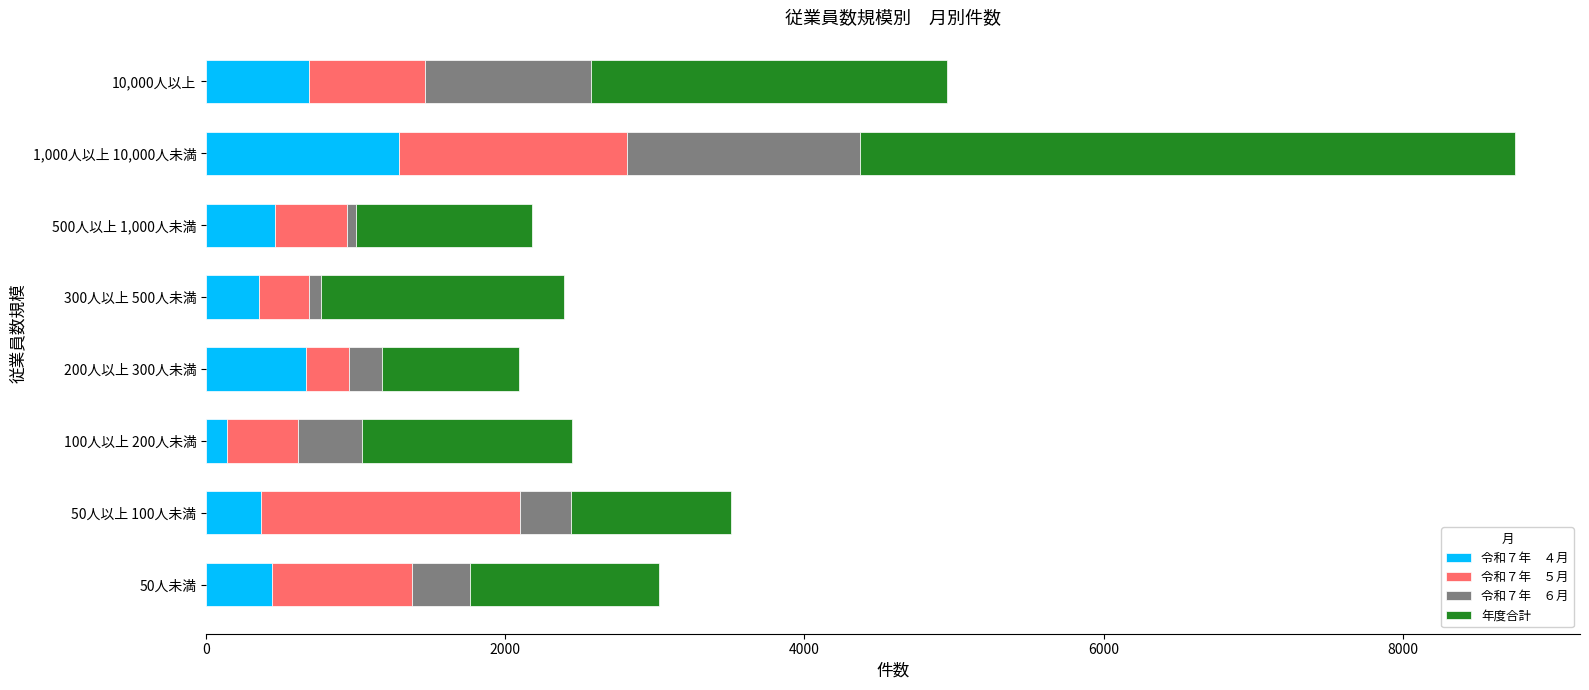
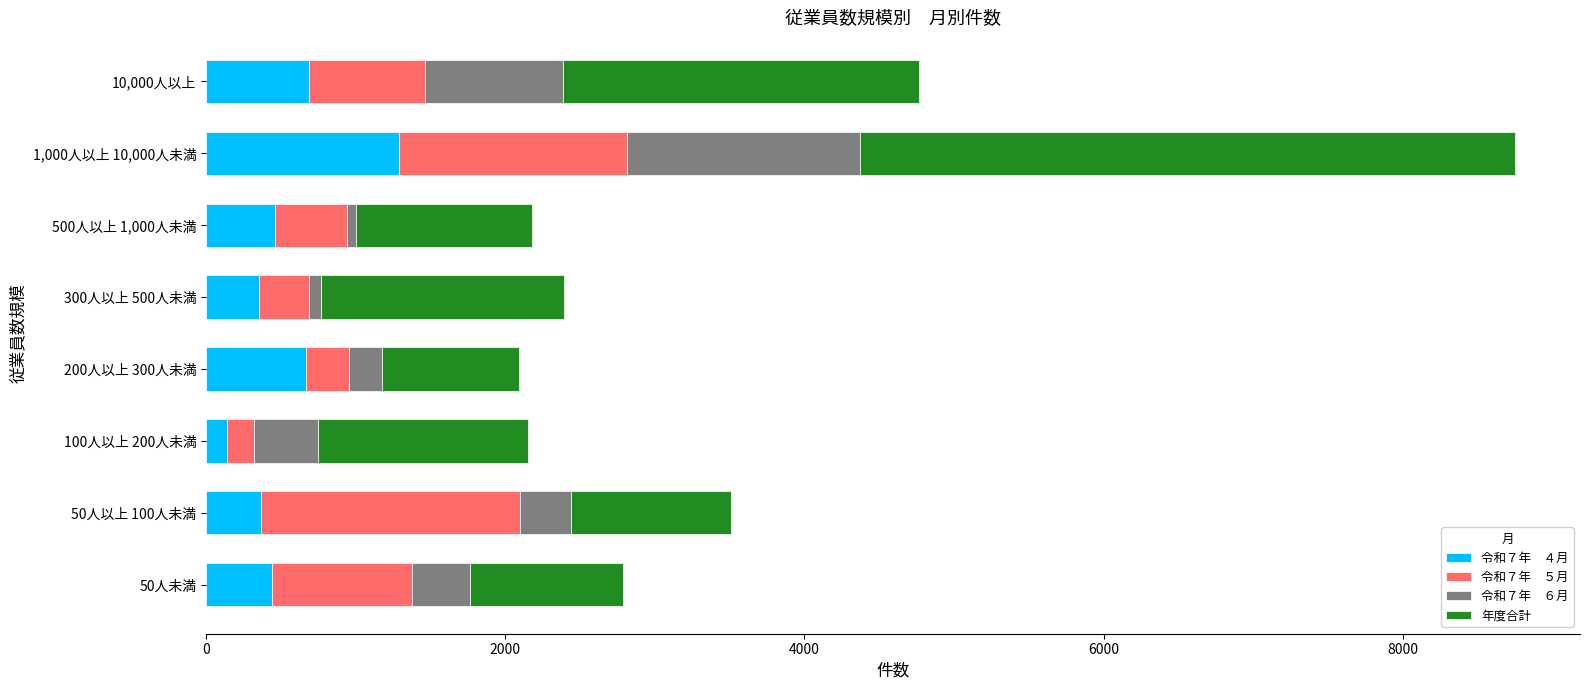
令和７年 ６月, 10,000人以上: 1110 -> 920
令和７年 ５月, 100人以上 200人未満: 470 -> 180
年度合計, 50人未満: 1270 -> 1020
